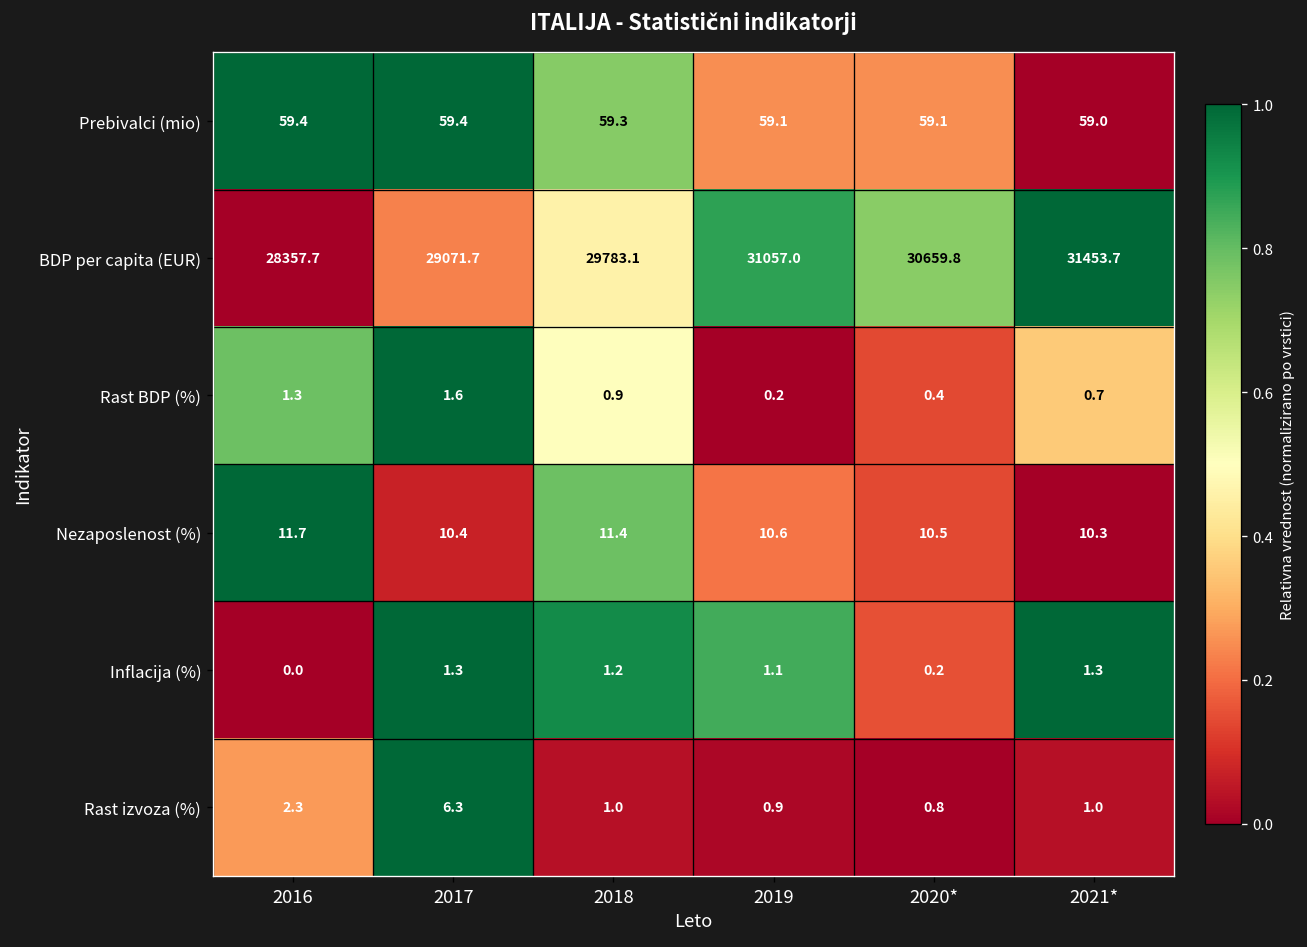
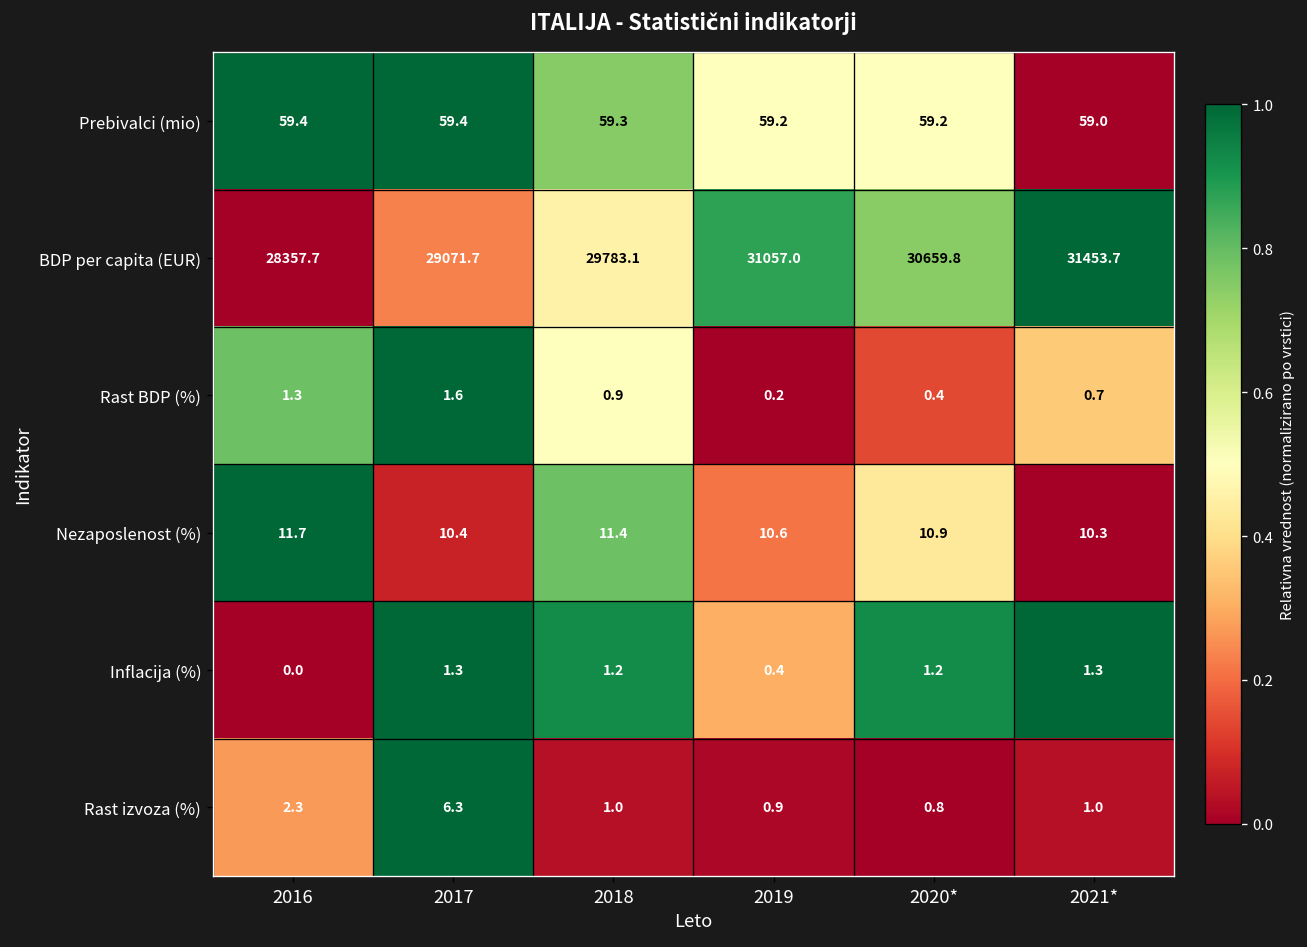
Prebivalci (mio), 2019: 59.1 -> 59.2
Prebivalci (mio), 2020*: 59.1 -> 59.2
Nezaposlenost (%), 2020*: 10.5 -> 10.9
Inflacija (%), 2019: 1.1 -> 0.4
Inflacija (%), 2020*: 0.2 -> 1.2
